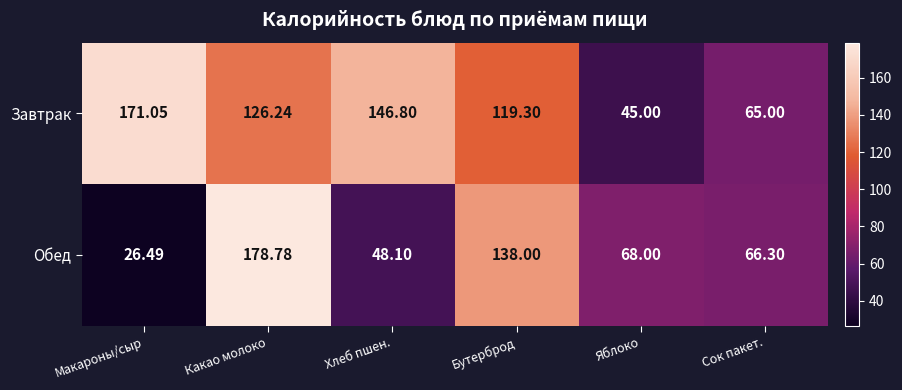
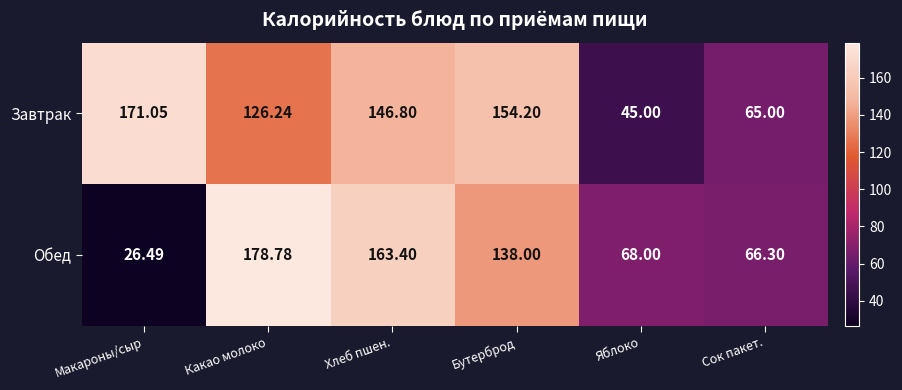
Завтрак, Бутерброд: 119.30 -> 154.20
Обед, Хлеб пшен.: 48.10 -> 163.40
